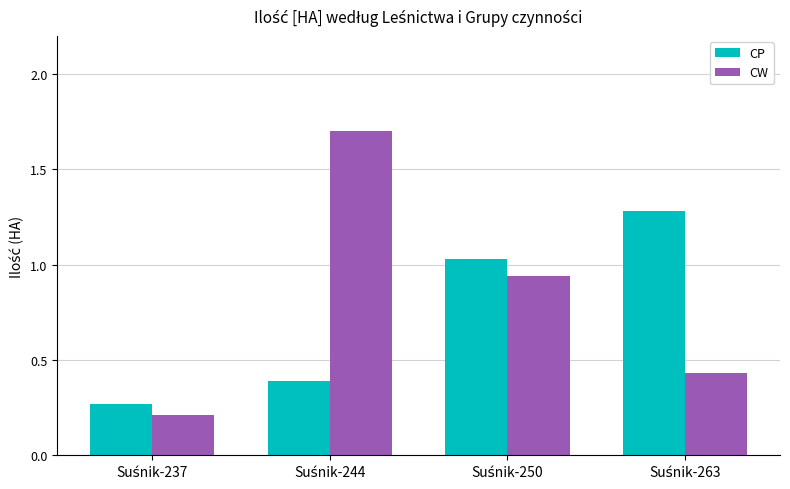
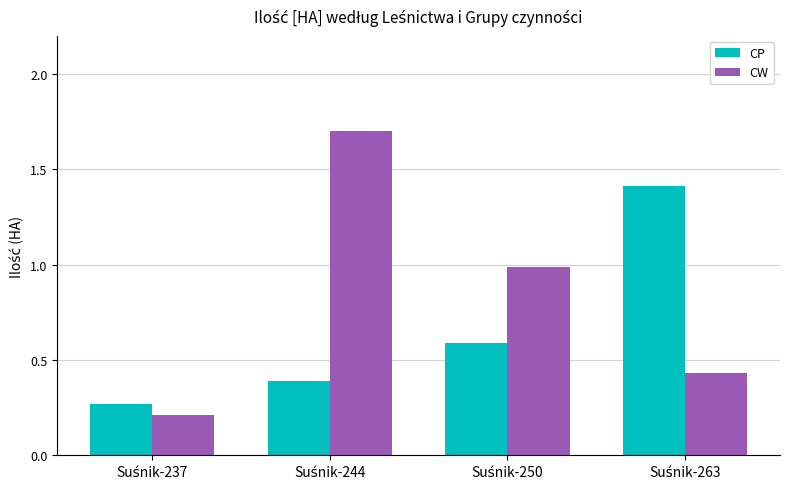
CP, Suśnik-250: 1.03 -> 0.59
CW, Suśnik-250: 0.94 -> 0.99
CP, Suśnik-263: 1.28 -> 1.41
